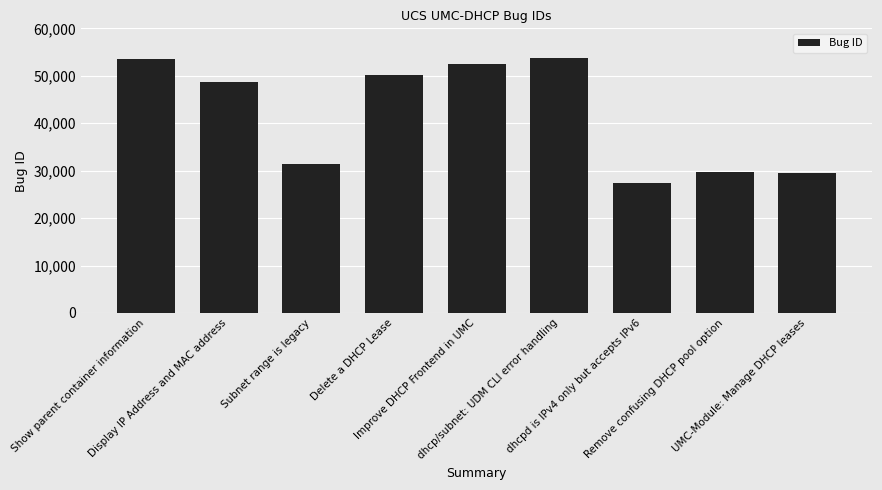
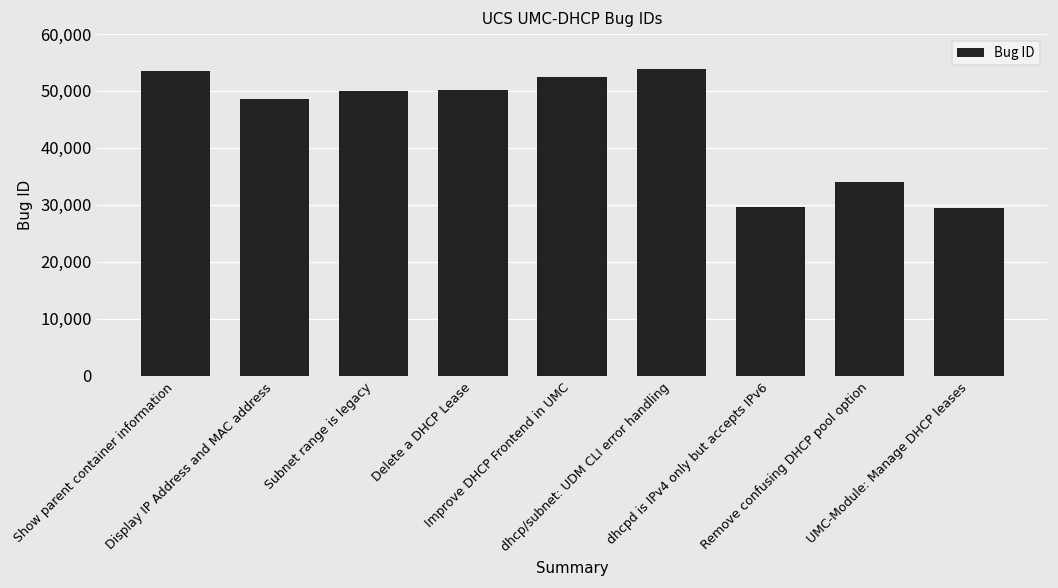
Subnet range is legacy: 31,000 -> 50,000
dhcpd is IPv4 only but accepts IPv6: 27,000 -> 30,000
Remove confusing DHCP pool option: 30,000 -> 34,000
